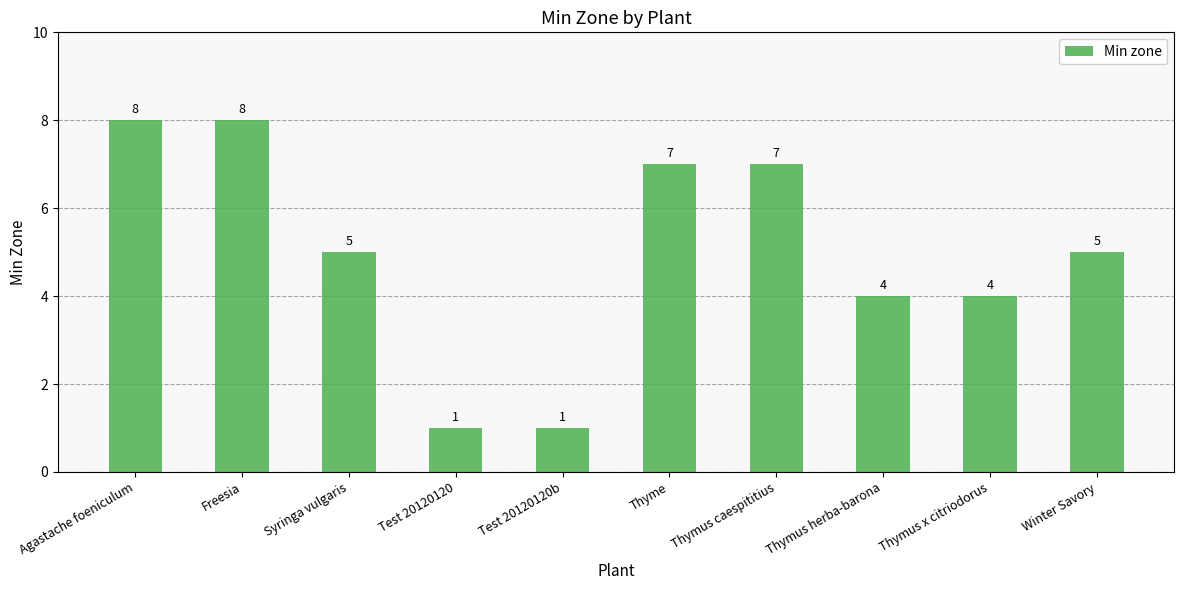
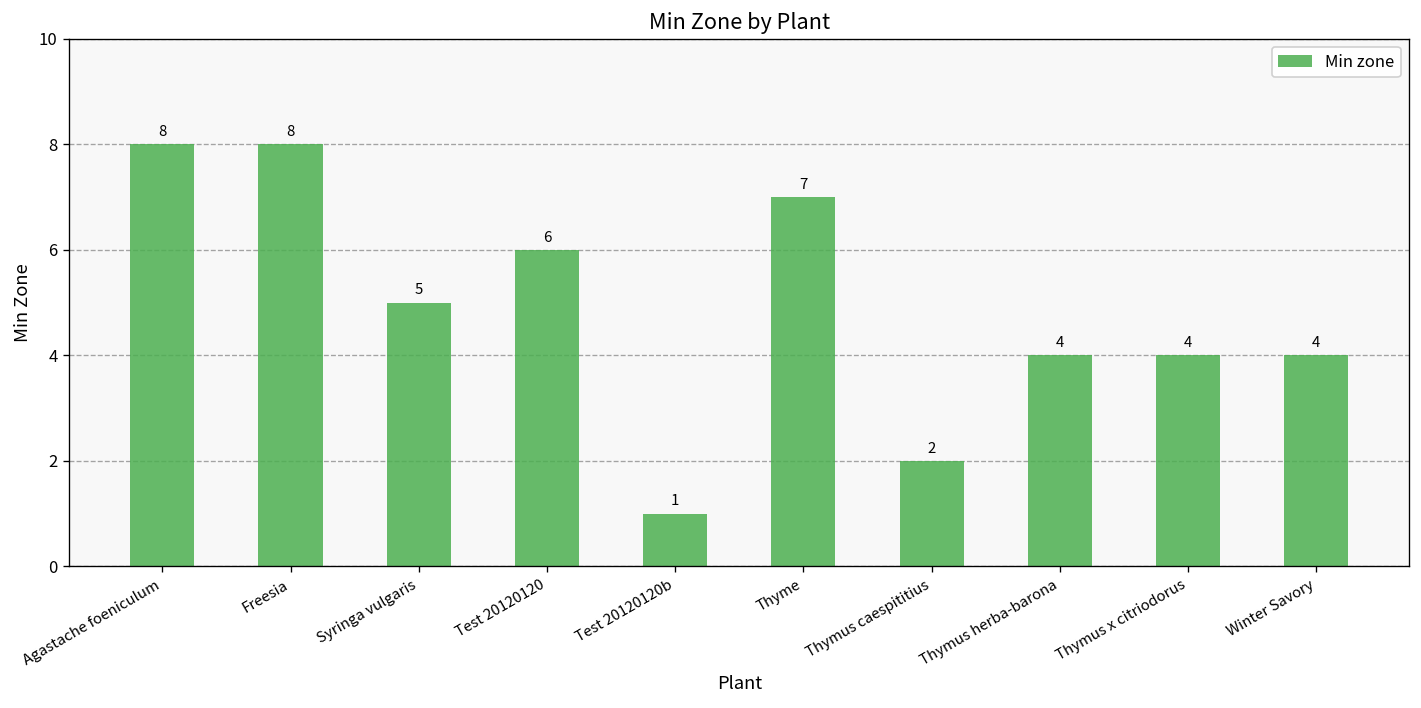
Test 20120120: 1 -> 6
Thymus caespititius: 7 -> 2
Winter Savory: 5 -> 4
